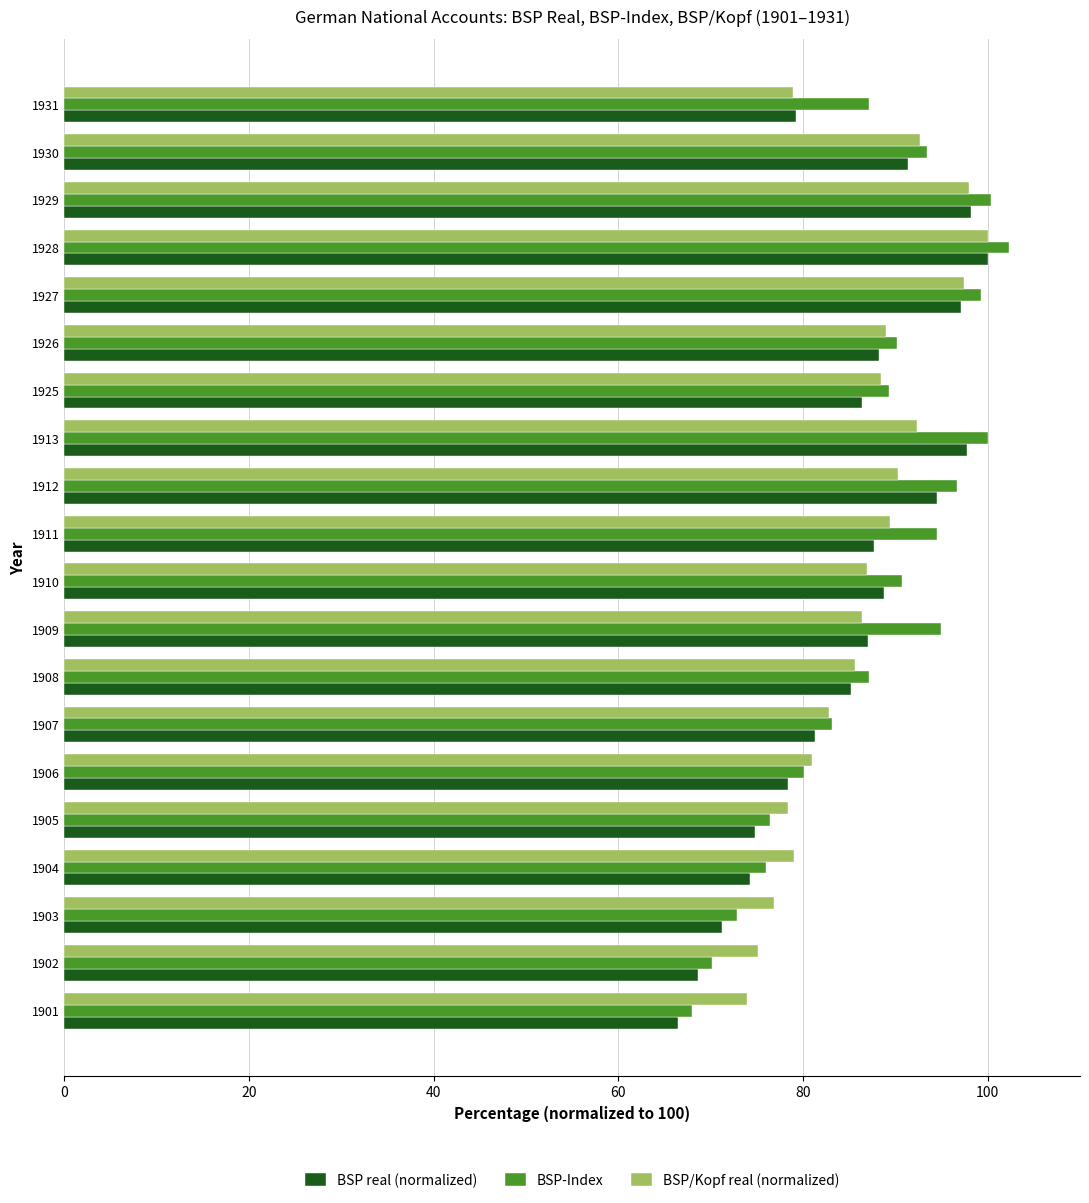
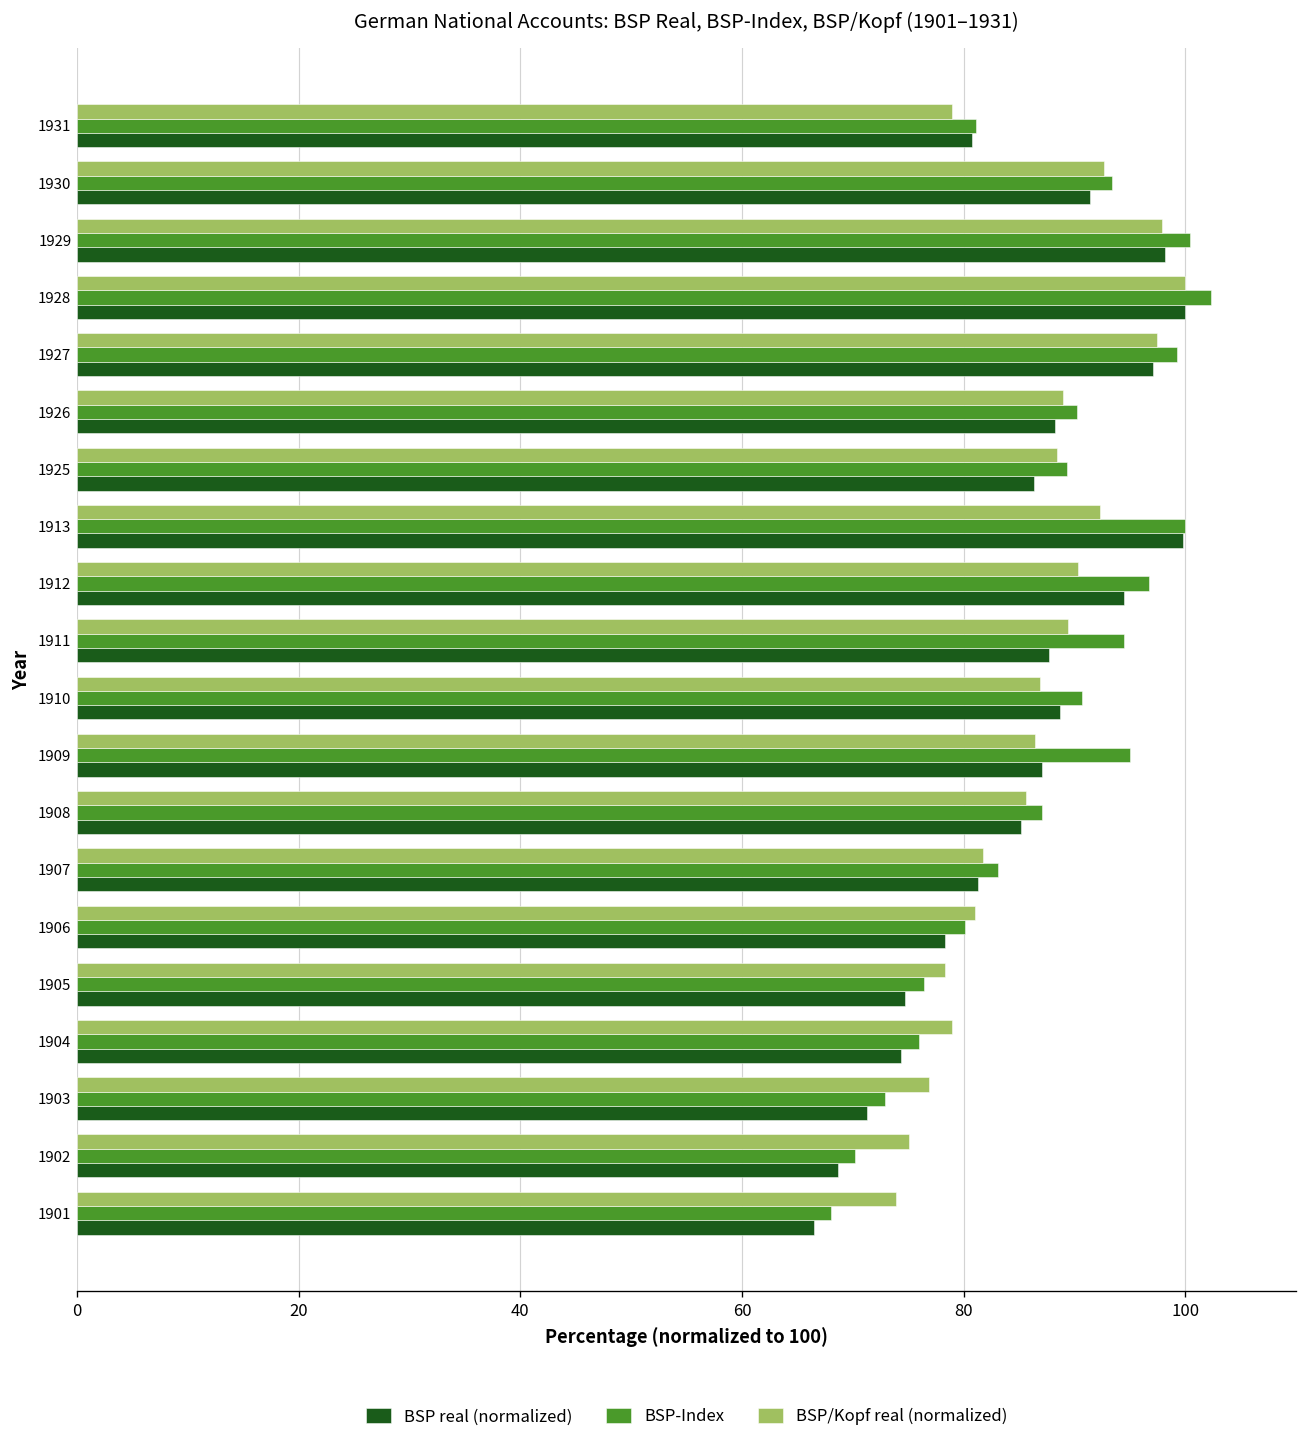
BSP-Index, 1931: 87 -> 81
BSP real (normalized), 1931: 79 -> 81
BSP real (normalized), 1913: 98 -> 100
BSP/Kopf real (normalized), 1907: 83 -> 82
